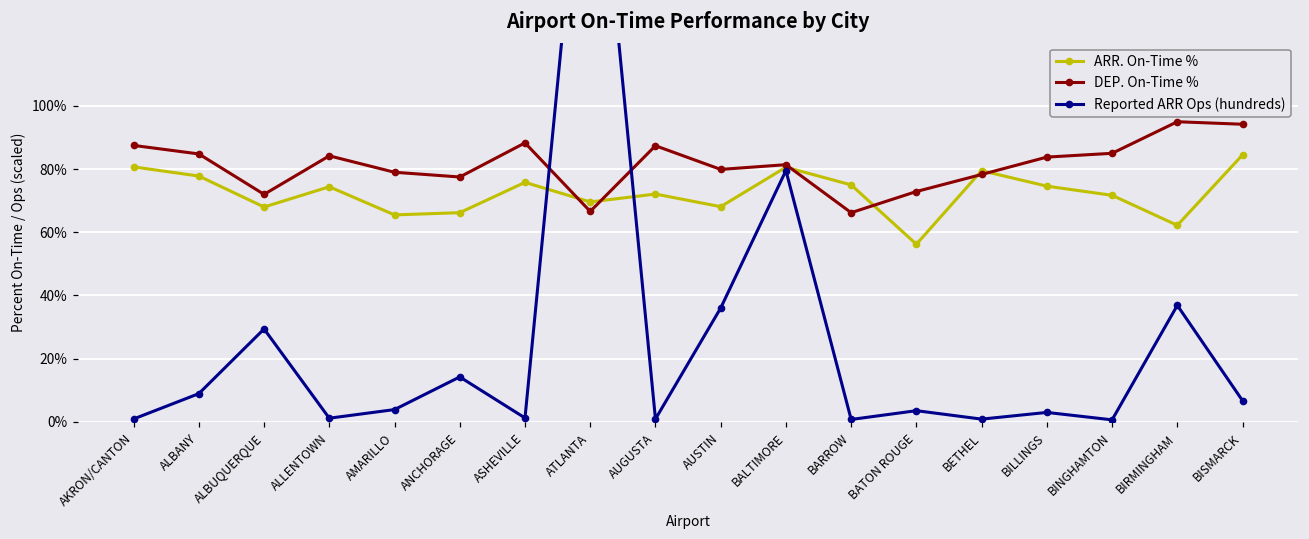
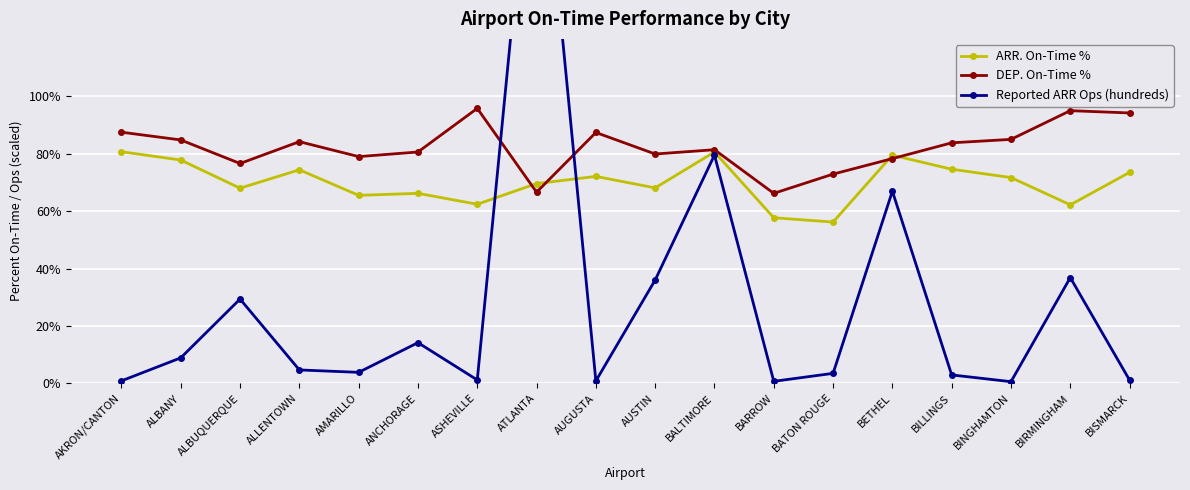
DEP. On-Time %, ALBUQUERQUE: 72% -> 77%
Reported ARR Ops (hundreds), ALLENTOWN: 1% -> 5%
DEP. On-Time %, ANCHORAGE: 78% -> 81%
ARR. On-Time %, ASHEVILLE: 76% -> 62%
DEP. On-Time %, ASHEVILLE: 88% -> 96%
ARR. On-Time %, BARROW: 75% -> 58%
Reported ARR Ops (hundreds), BETHEL: 1% -> 67%
ARR. On-Time %, BISMARCK: 85% -> 74%
Reported ARR Ops (hundreds), BISMARCK: 7% -> 1%
